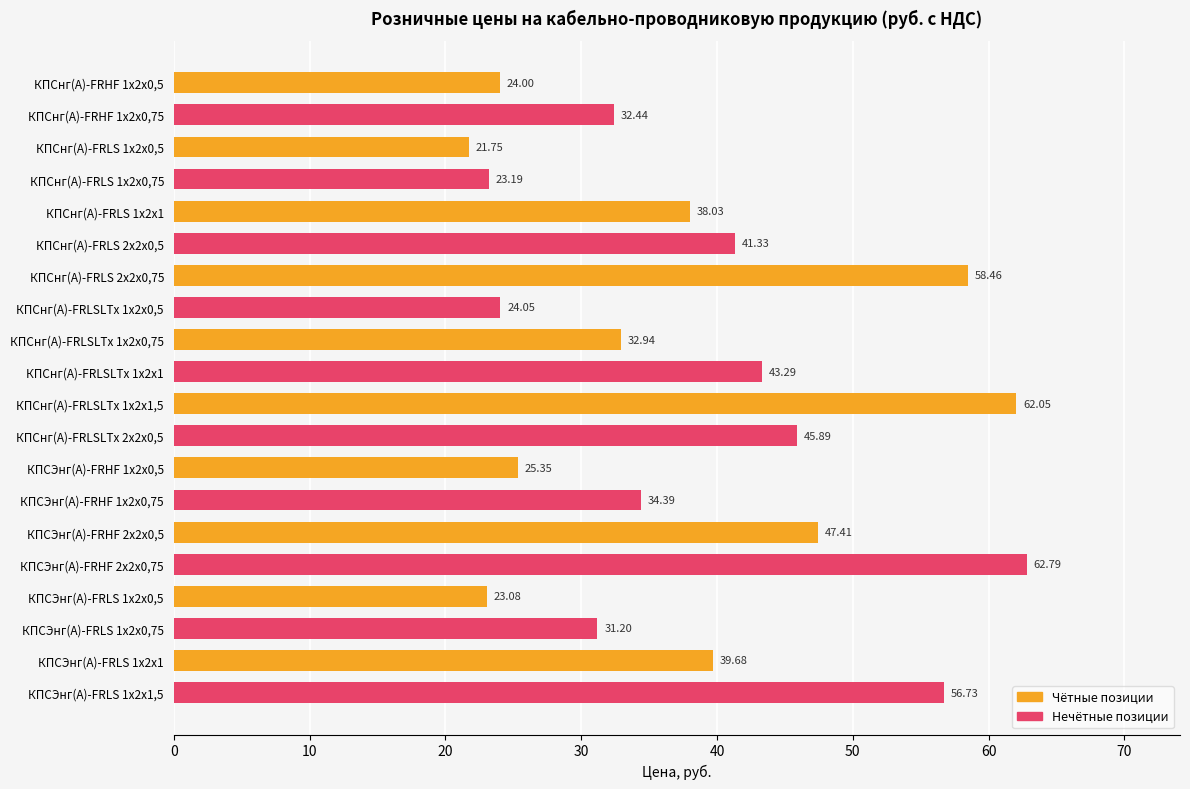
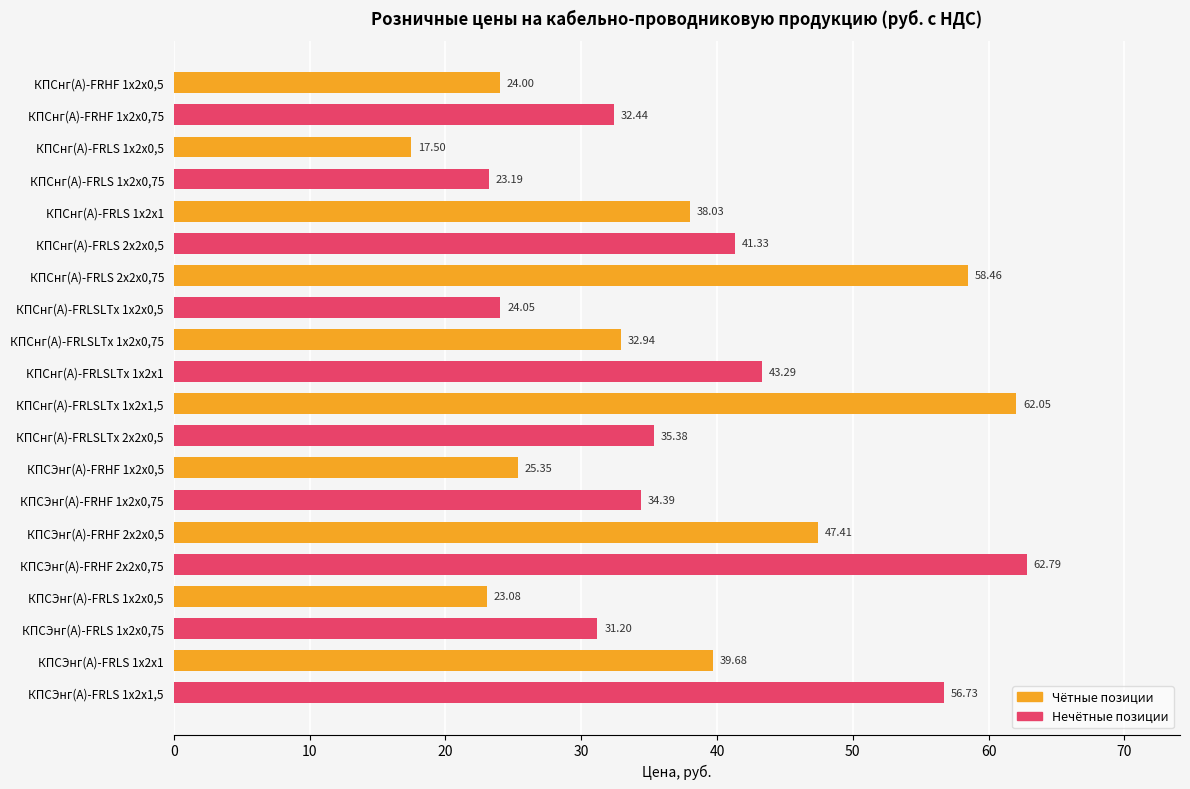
КПСнг(А)-FRLS 1х2х0,5: 21.75 -> 17.50
КПСнг(А)-FRLSLTx 2х2х0,5: 45.89 -> 35.38
